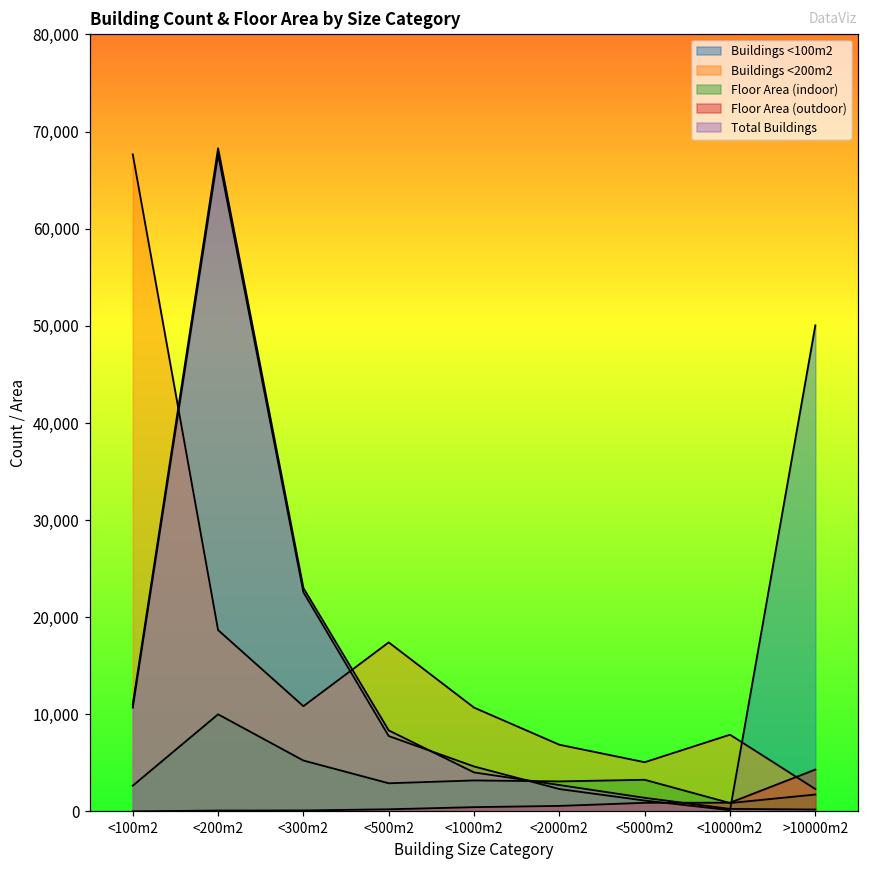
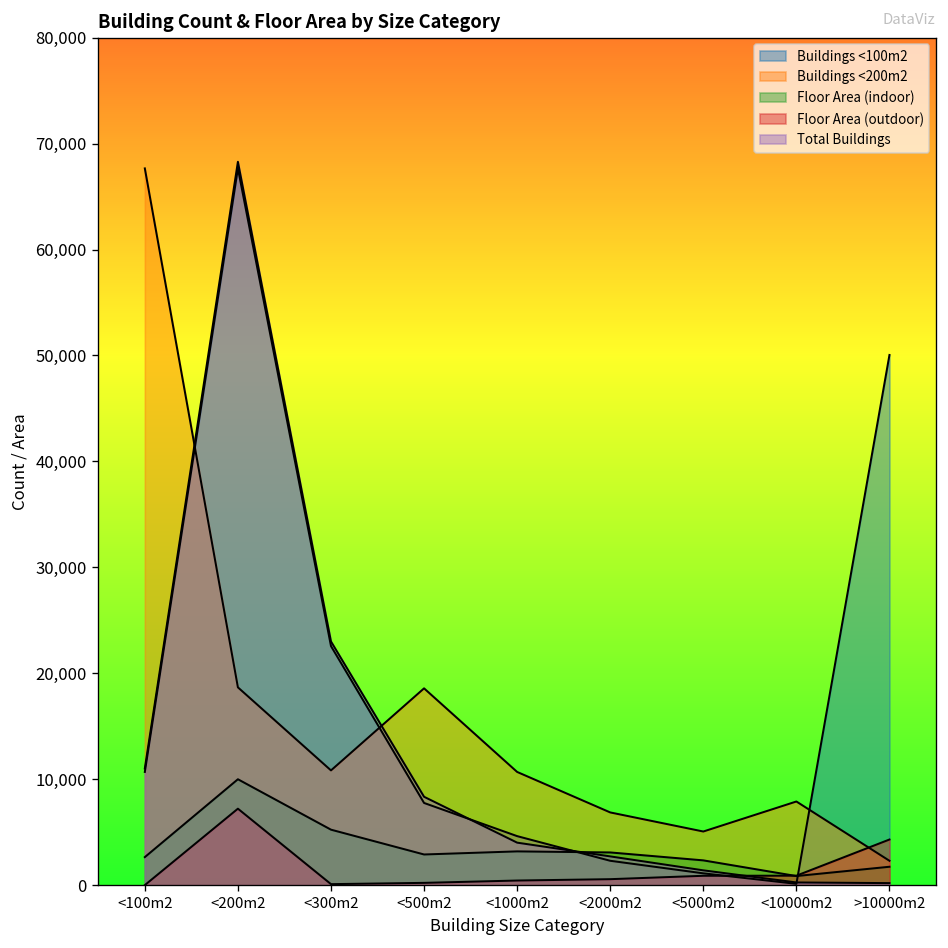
Floor Area (outdoor), <200m2: 0 -> 7,000
Buildings <200m2, <500m2: 17,000 -> 19,000
Floor Area (indoor), <5000m2: 3,000 -> 2,000
